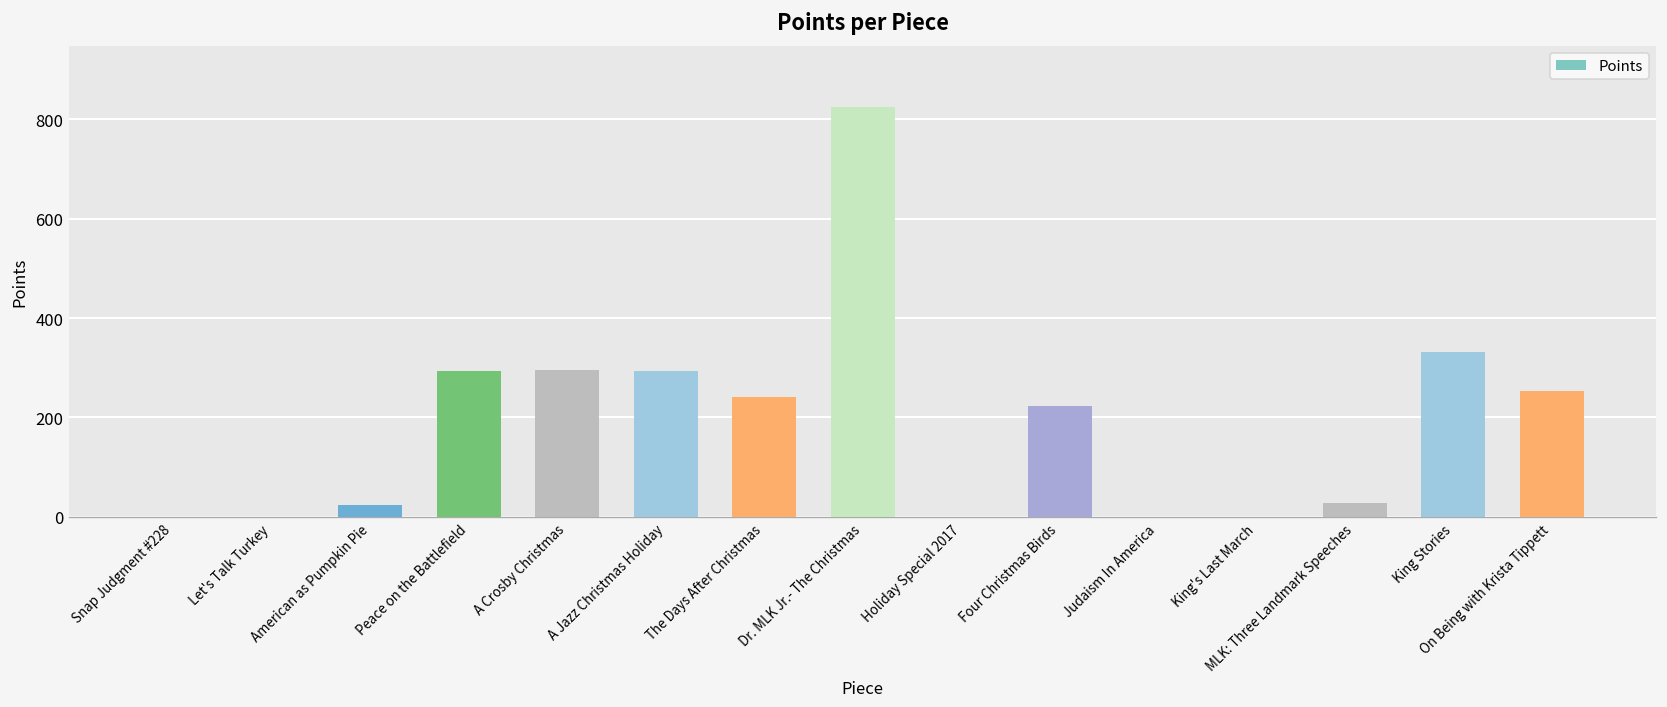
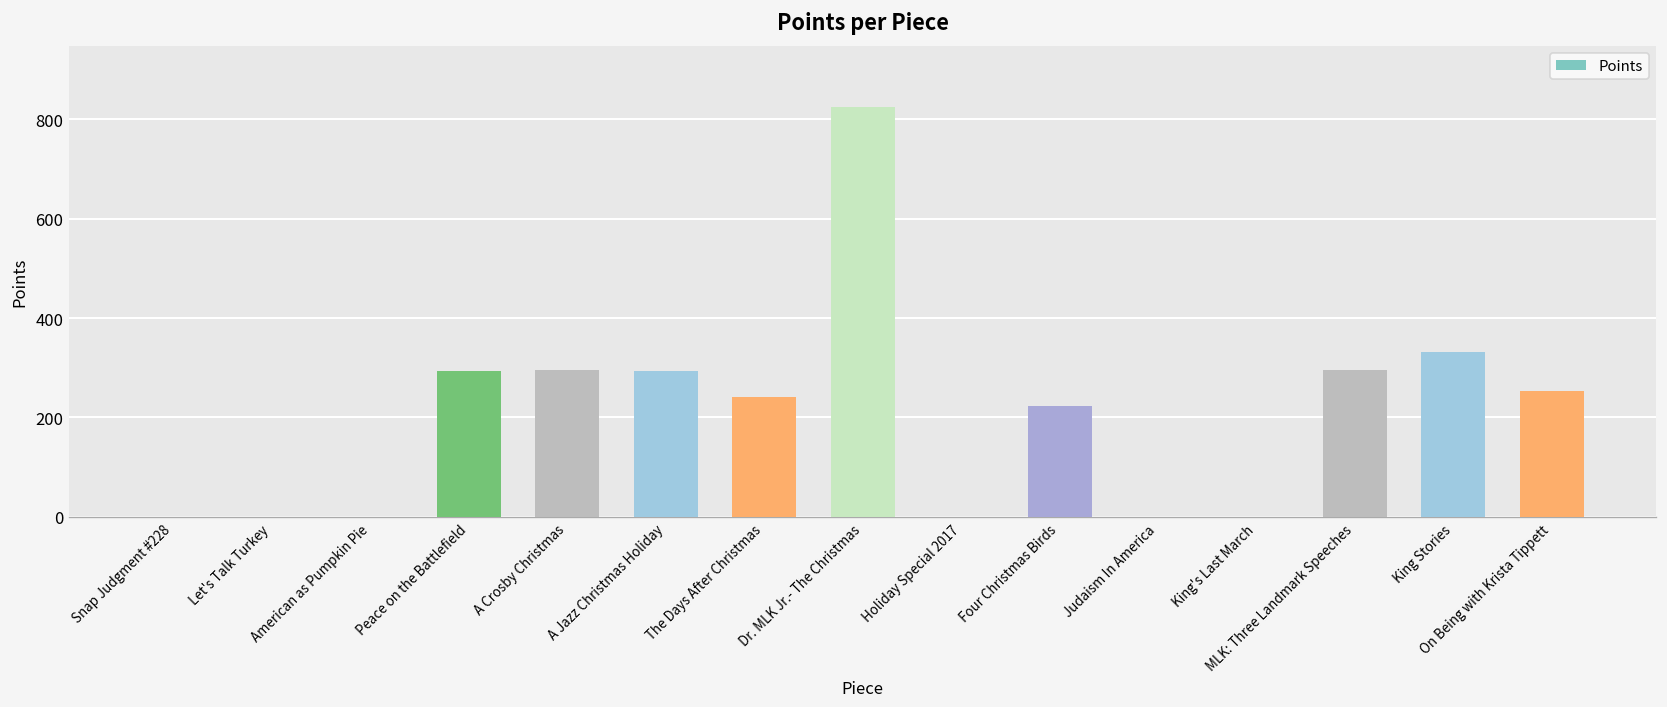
American as Pumpkin Pie: 20 -> 0
MLK: Three Landmark Speeches: 30 -> 300
